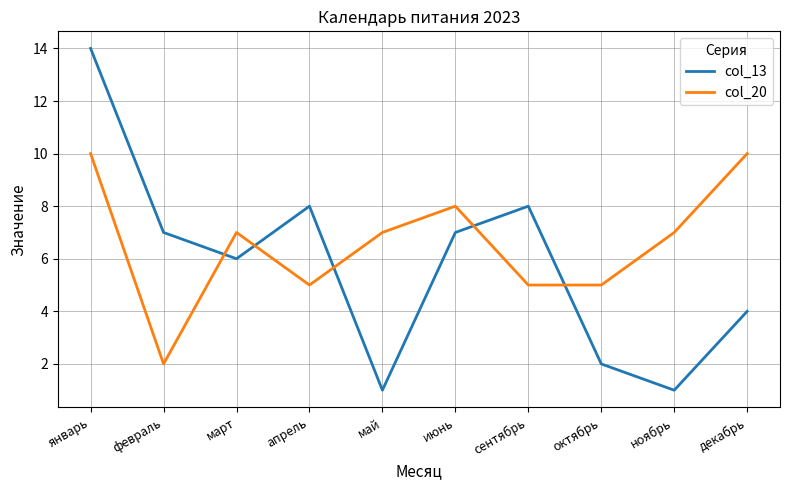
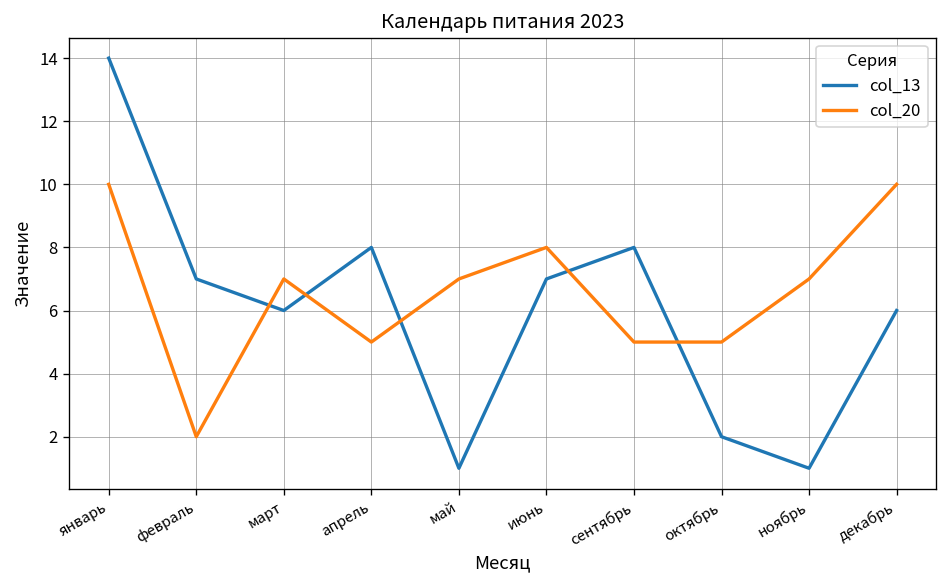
col_13, декабрь: 4 -> 6
